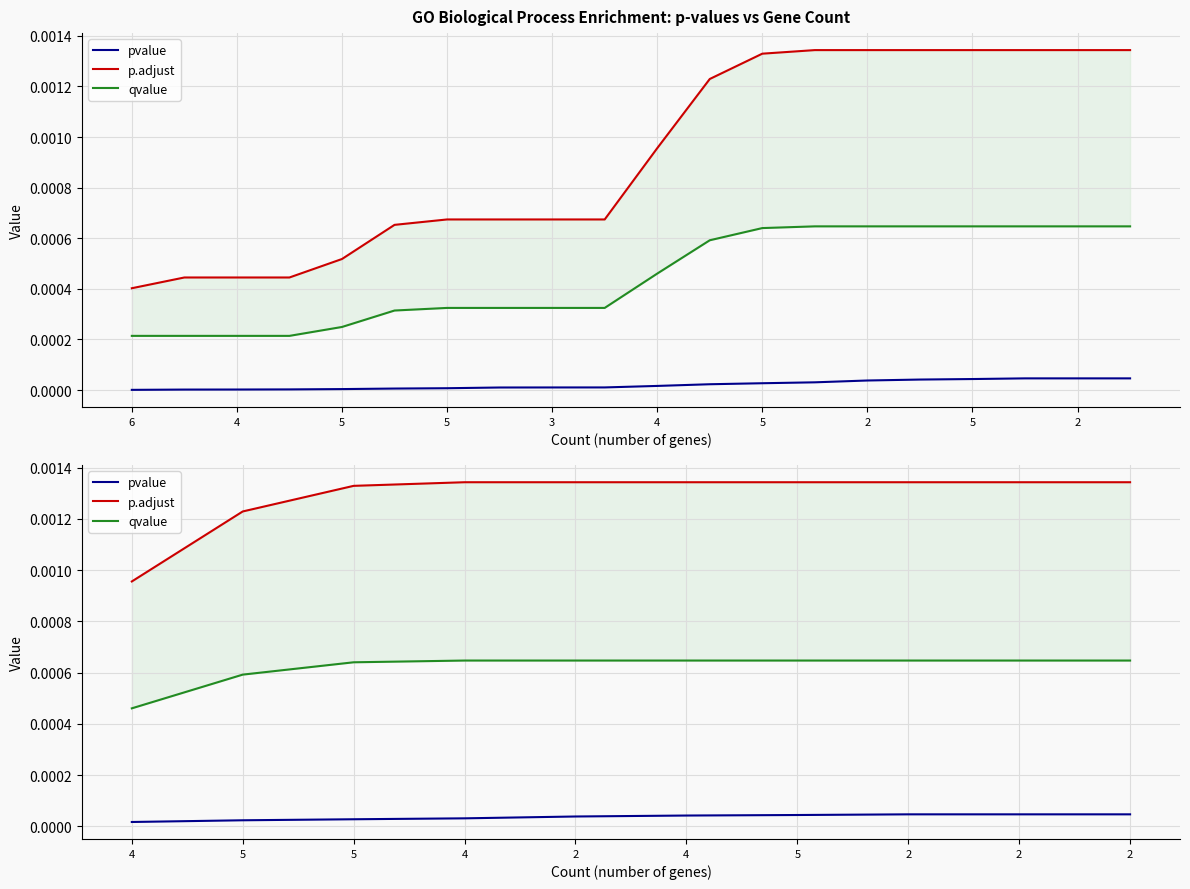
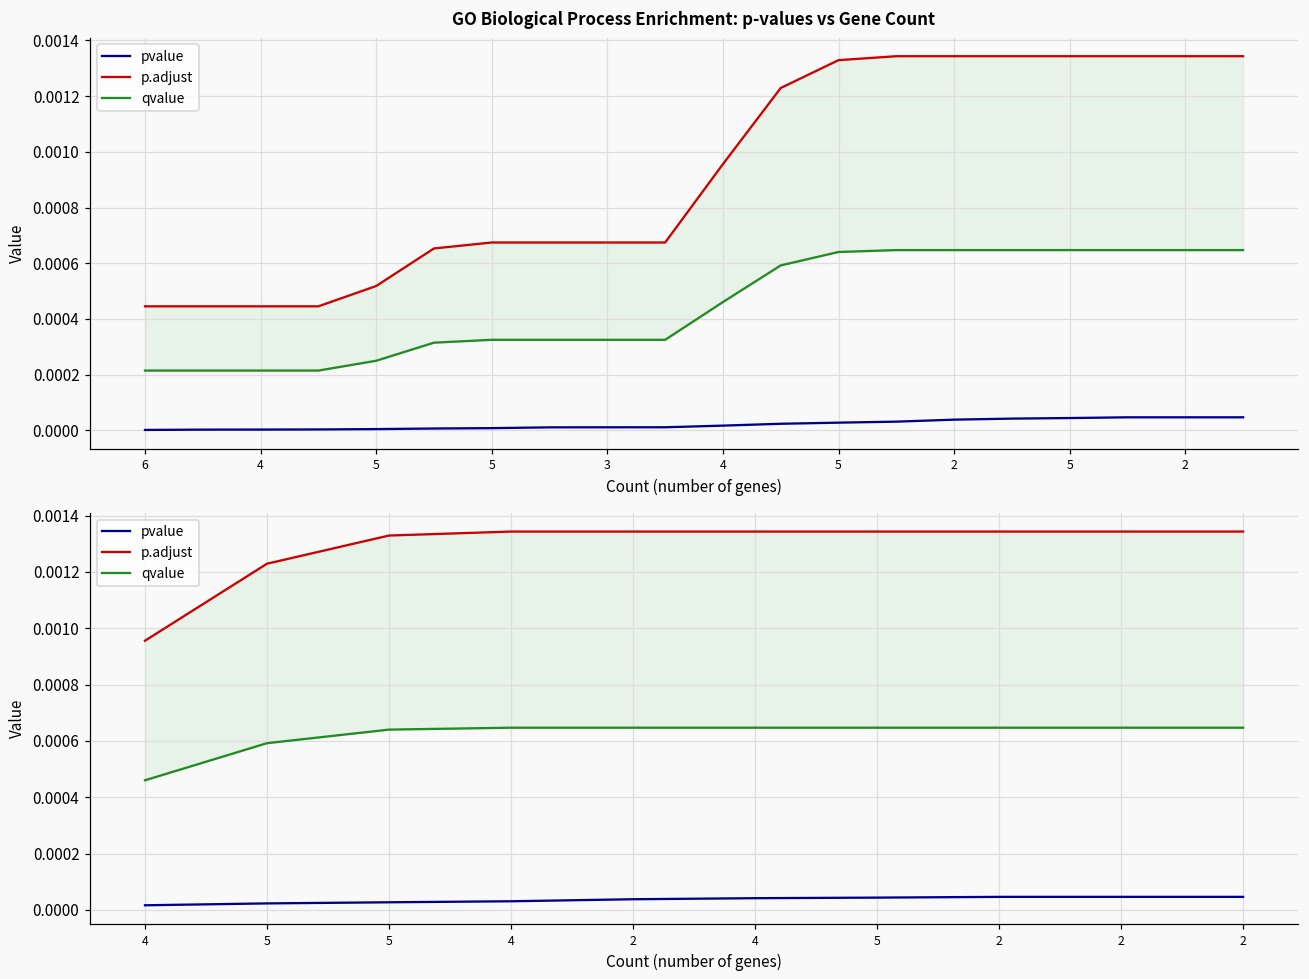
GO Biological Process Enrichment: p-values vs Gene Count, p.adjust, 6: 0.00040 -> 0.00045
